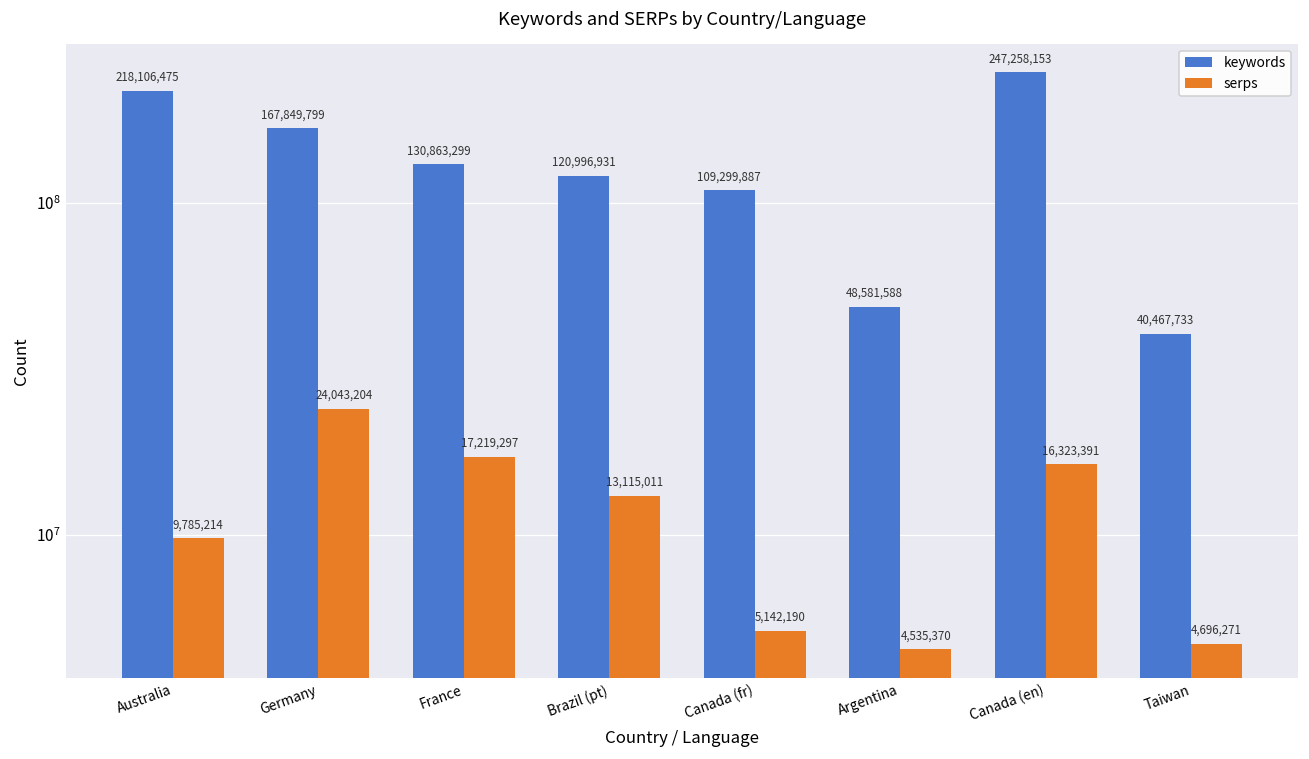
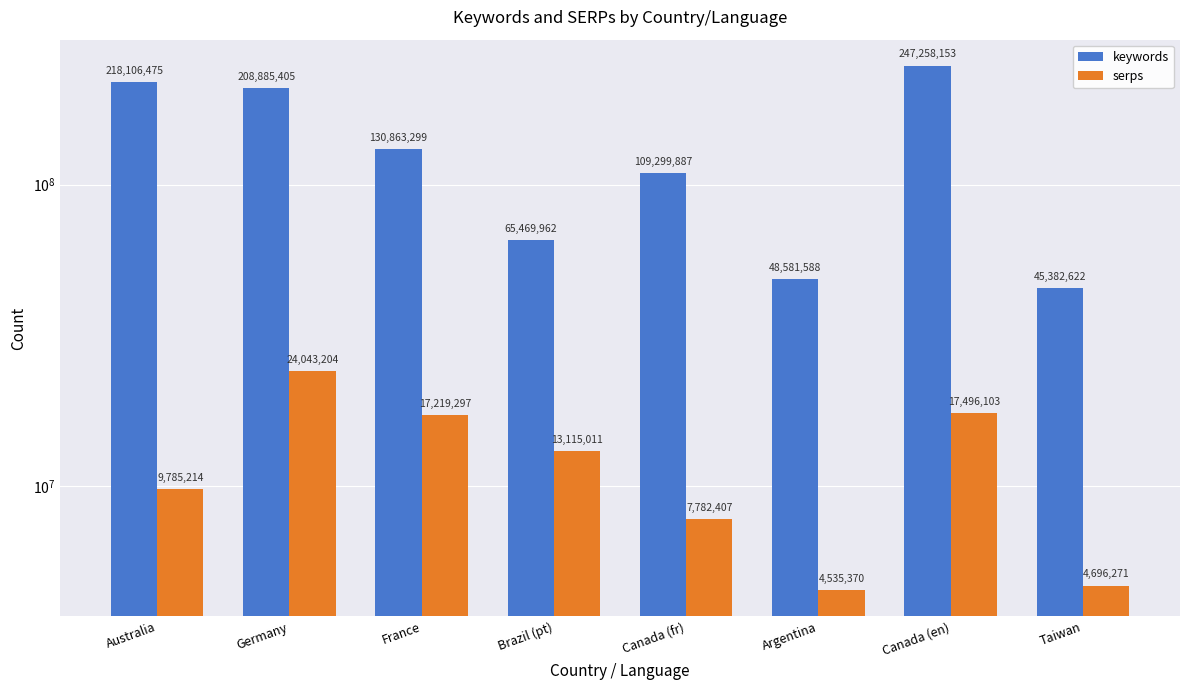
keywords, Germany: 167,849,799 -> 208,885,405
keywords, Brazil (pt): 120,996,931 -> 65,469,962
serps, Canada (fr): 5,142,190 -> 7,782,407
serps, Canada (en): 16,323,391 -> 17,496,103
keywords, Taiwan: 40,467,733 -> 45,382,622
